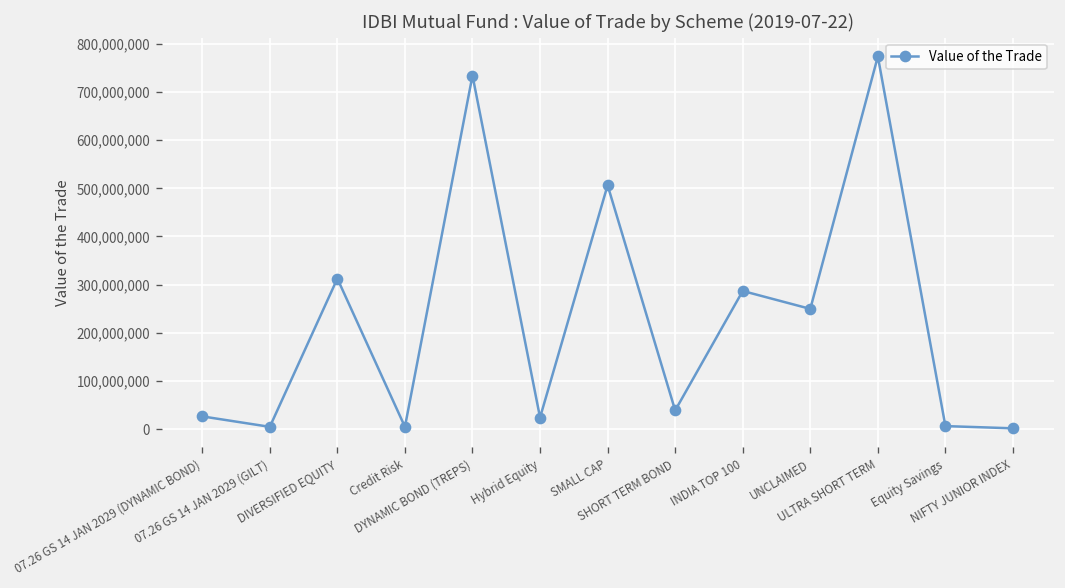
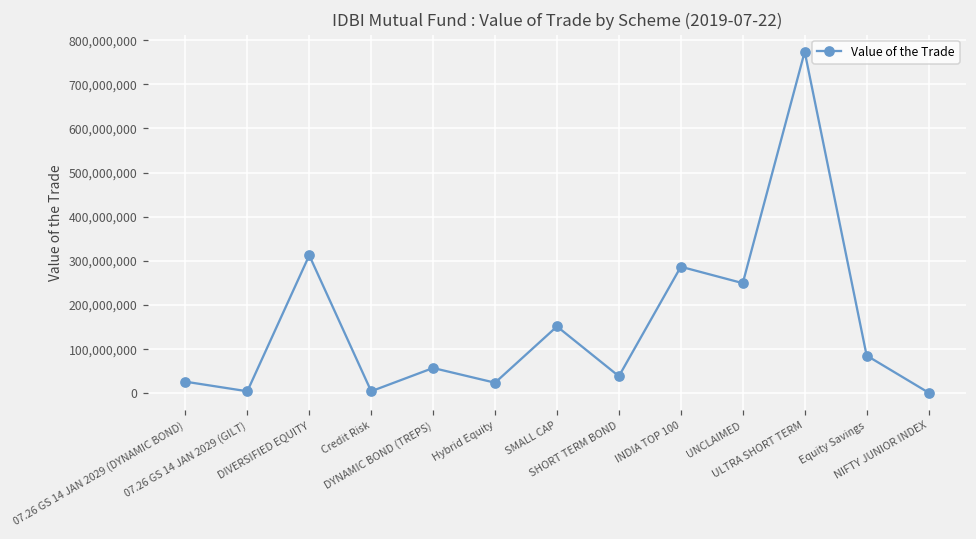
DYNAMIC BOND (TREPS): 730,000,000 -> 60,000,000
SMALL CAP: 510,000,000 -> 150,000,000
Equity Savings: 10,000,000 -> 90,000,000
